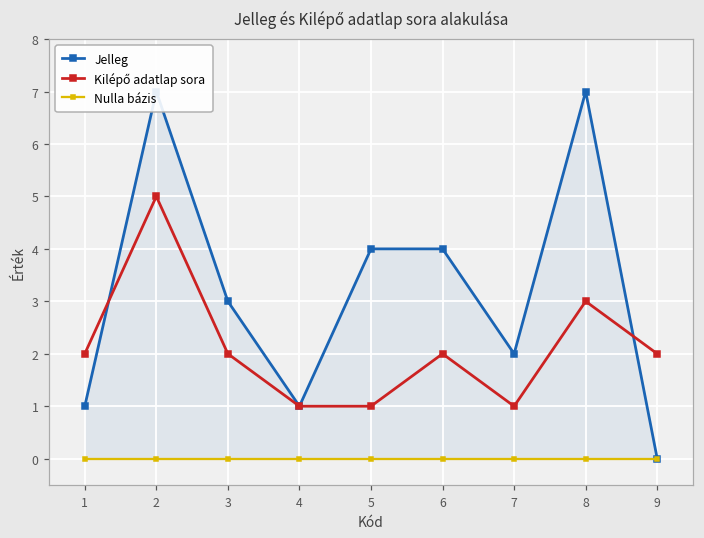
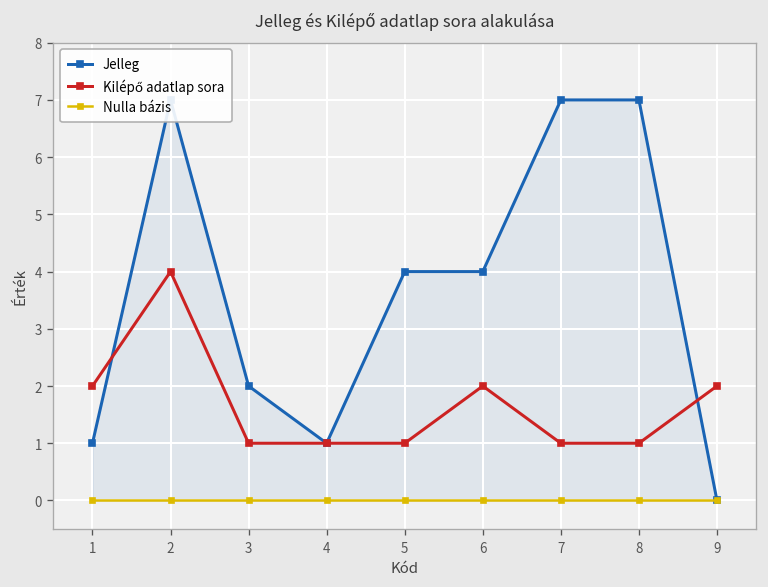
Kilépő adatlap sora, 2: 5 -> 4
Jelleg, 3: 3 -> 2
Kilépő adatlap sora, 3: 2 -> 1
Jelleg, 7: 2 -> 7
Kilépő adatlap sora, 8: 3 -> 1
